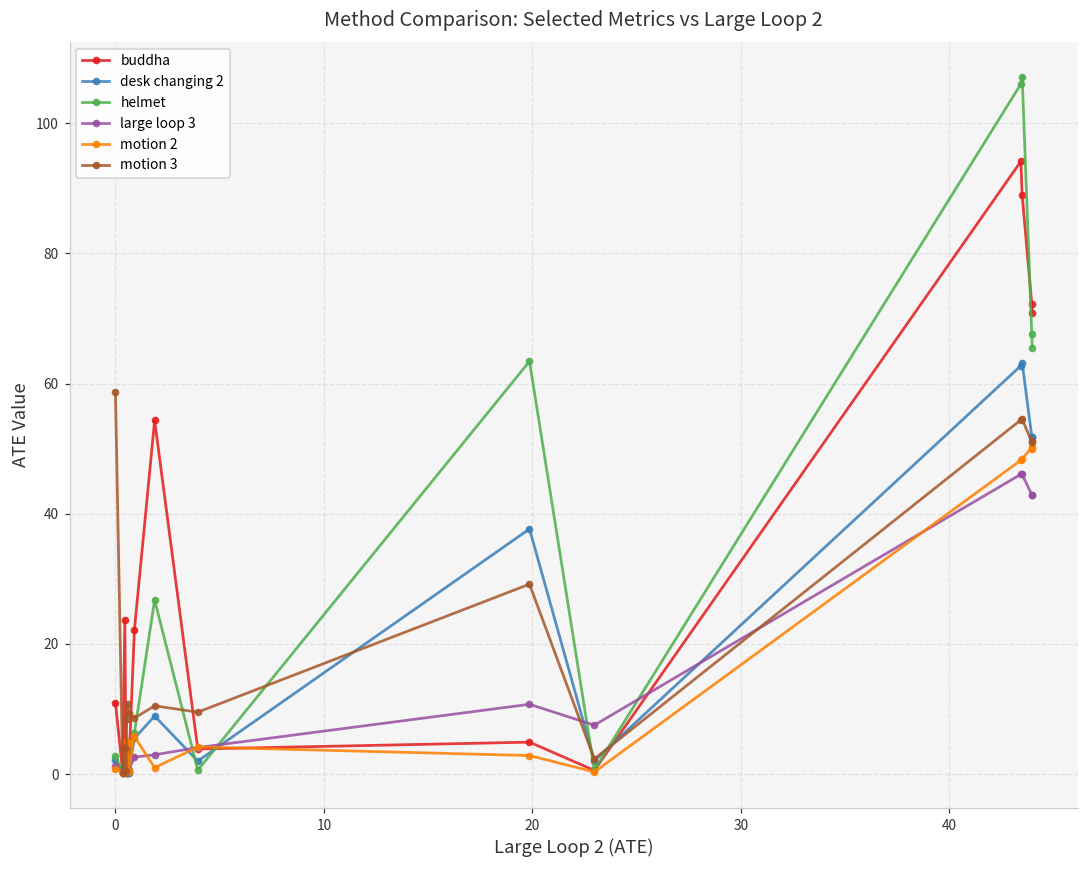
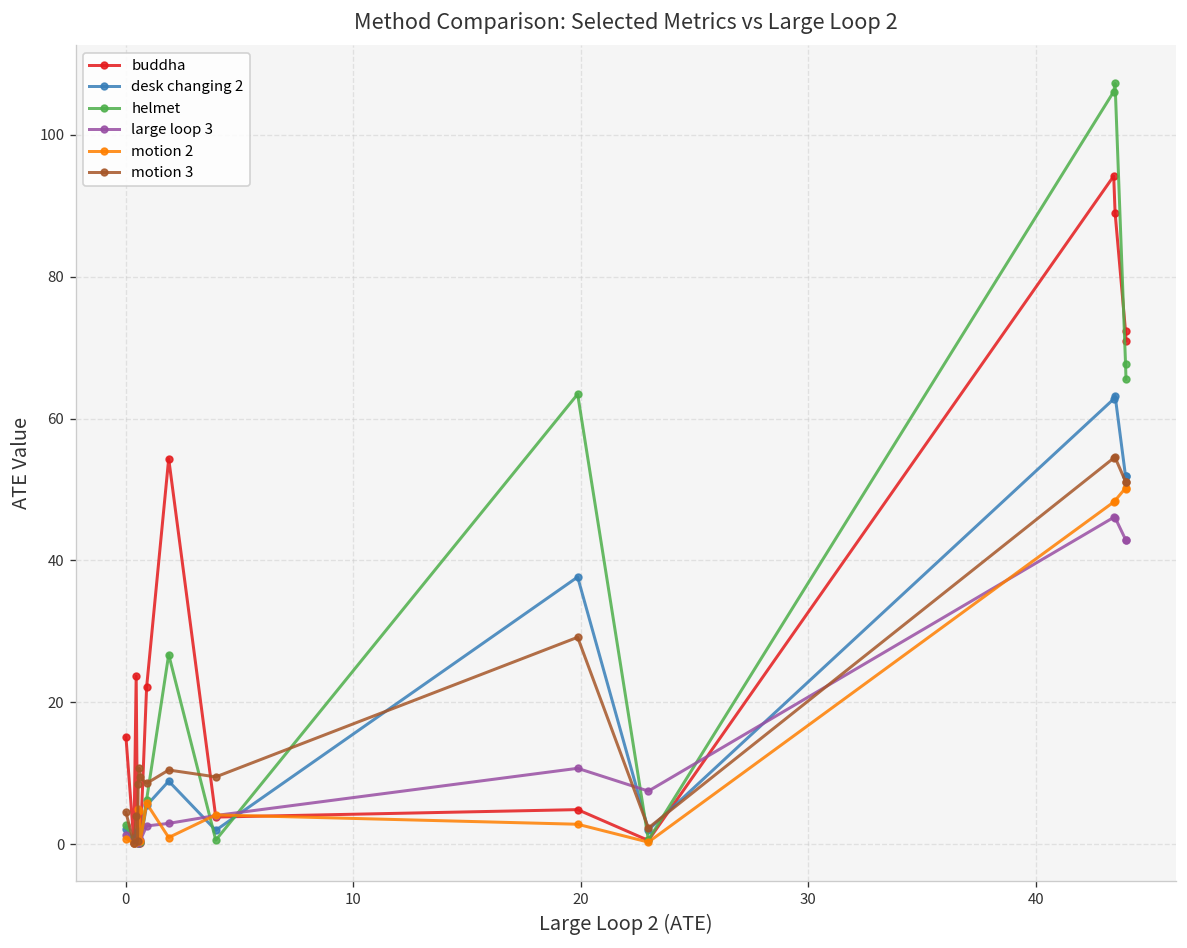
buddha, 0: 11 -> 15
motion 3, 0: 59 -> 5
